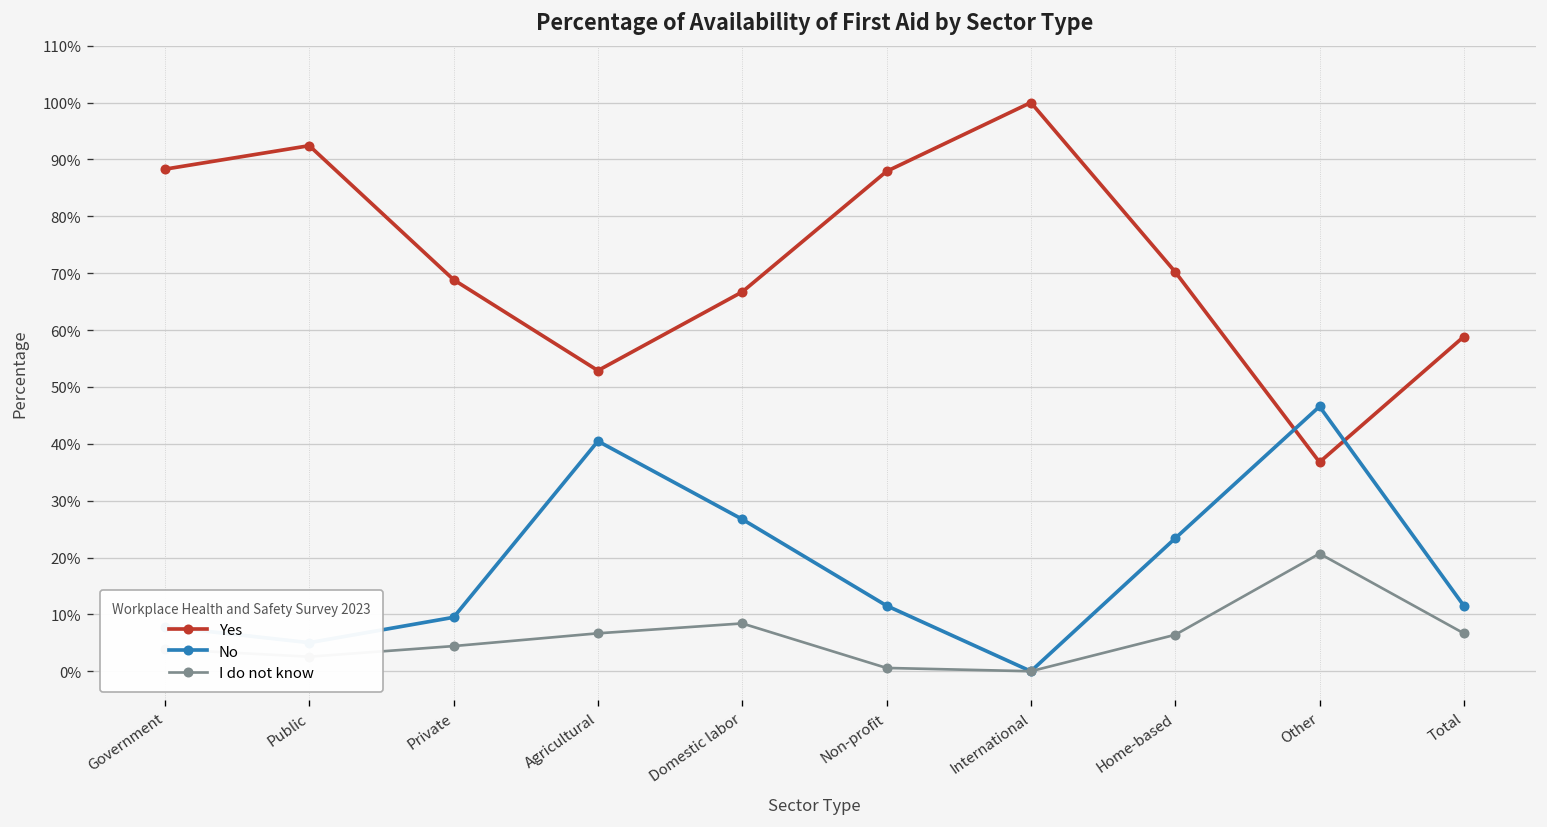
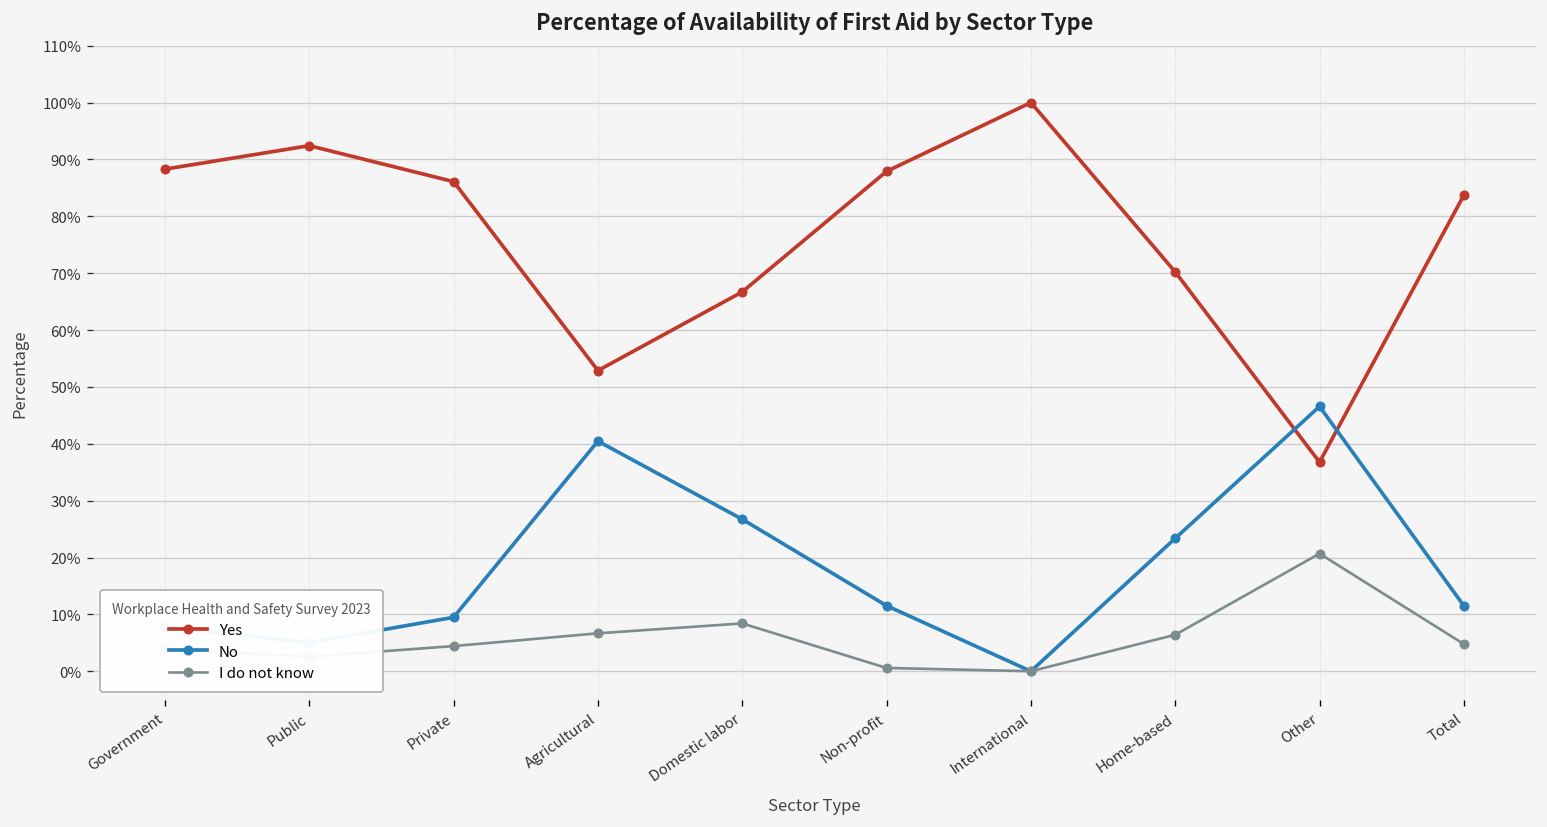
Yes, Private: 69% -> 86%
Yes, Total: 59% -> 84%
I do not know, Total: 7% -> 5%
